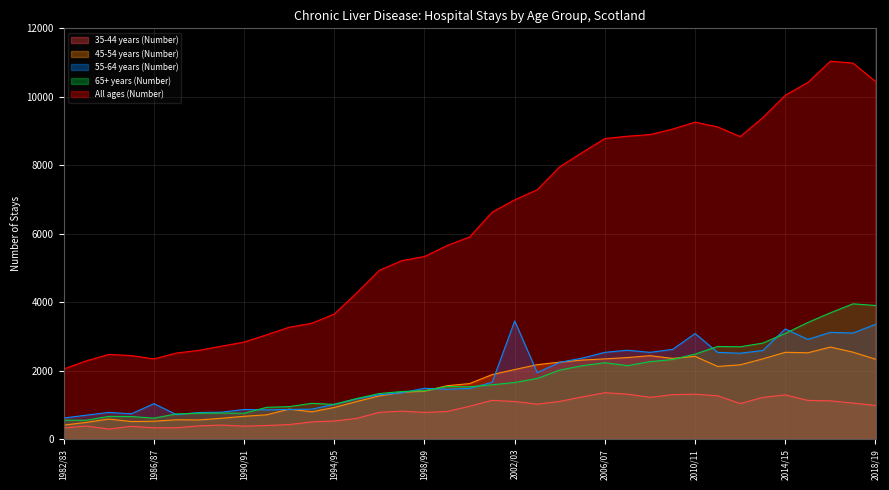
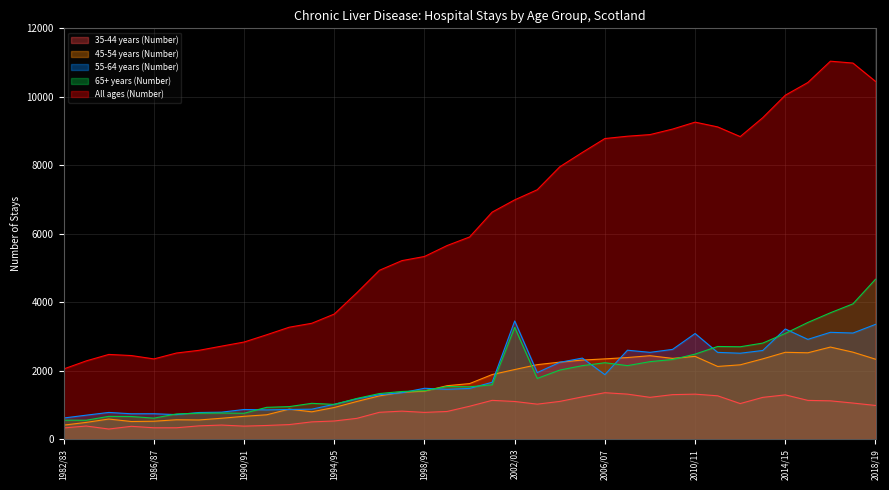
55-64 years (Number), 1986/87: 1000 -> 700
65+ years (Number), 2002/03: 1700 -> 3300
55-64 years (Number), 2006/07: 2500 -> 1900
65+ years (Number), 2018/19: 3900 -> 4700
